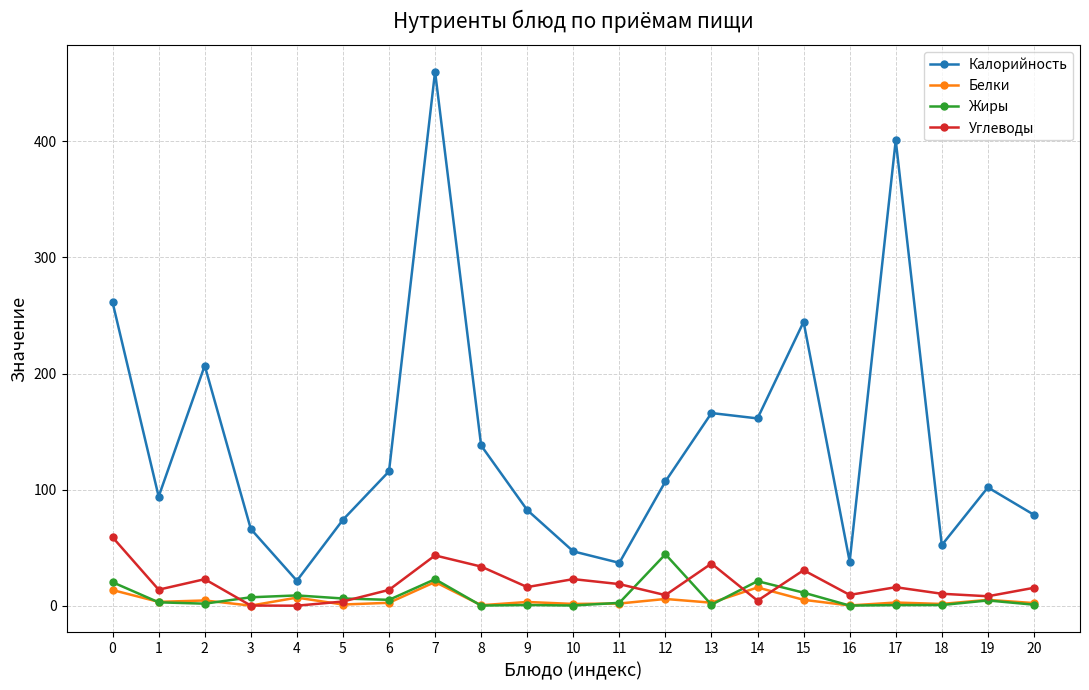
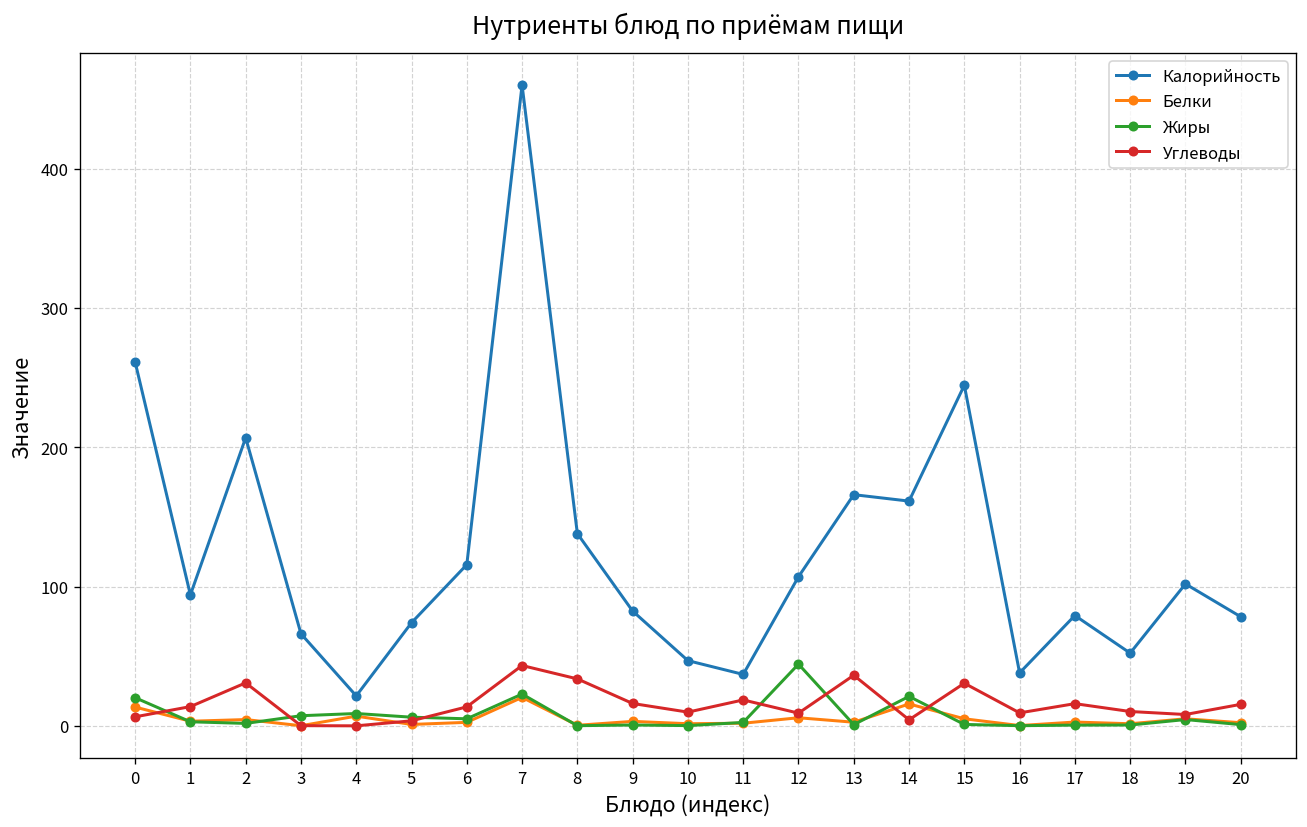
Углеводы, 0: 59 -> 6
Углеводы, 2: 23 -> 31
Углеводы, 10: 23 -> 10
Жиры, 15: 11 -> 1
Калорийность, 17: 401 -> 79
